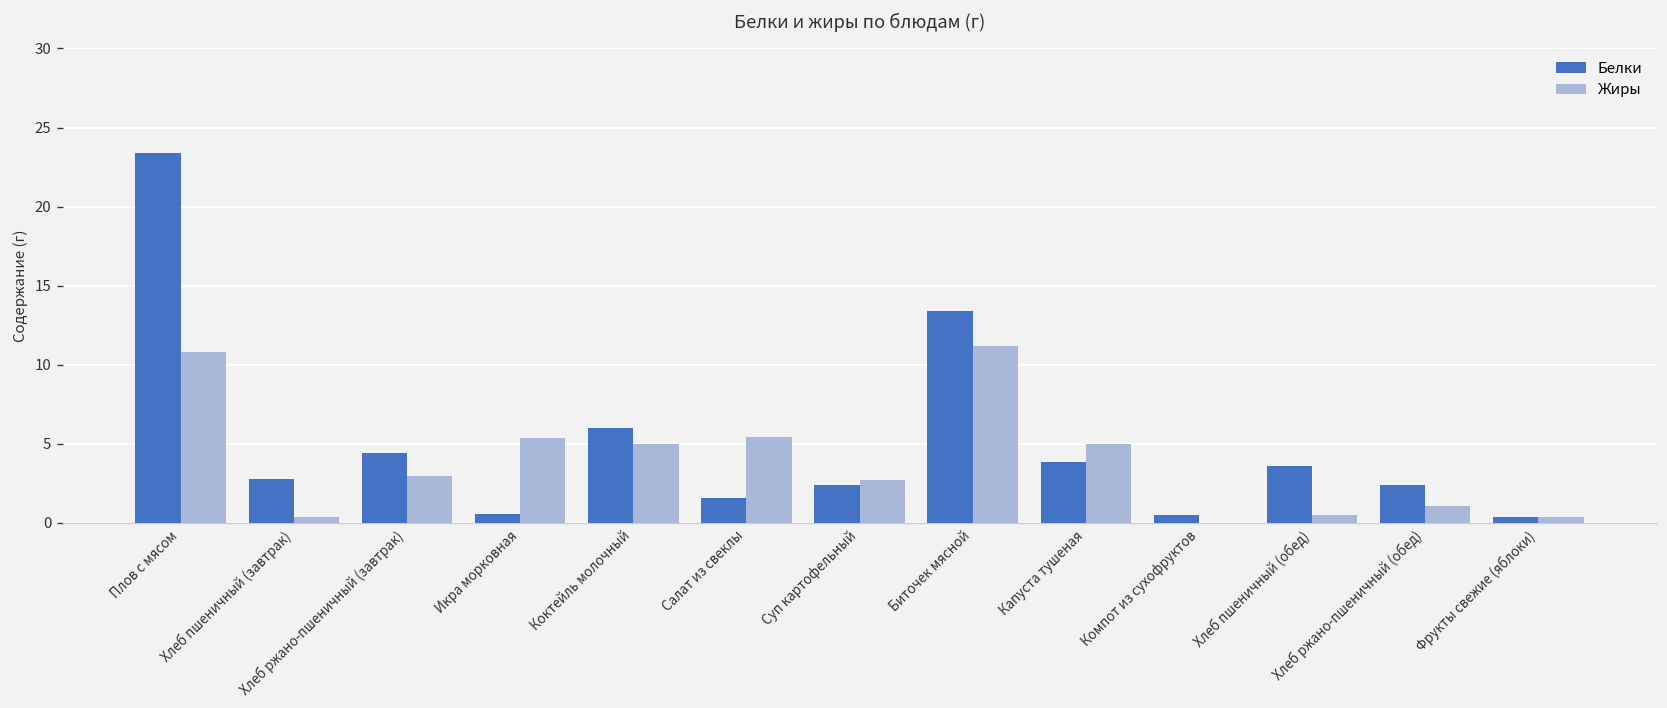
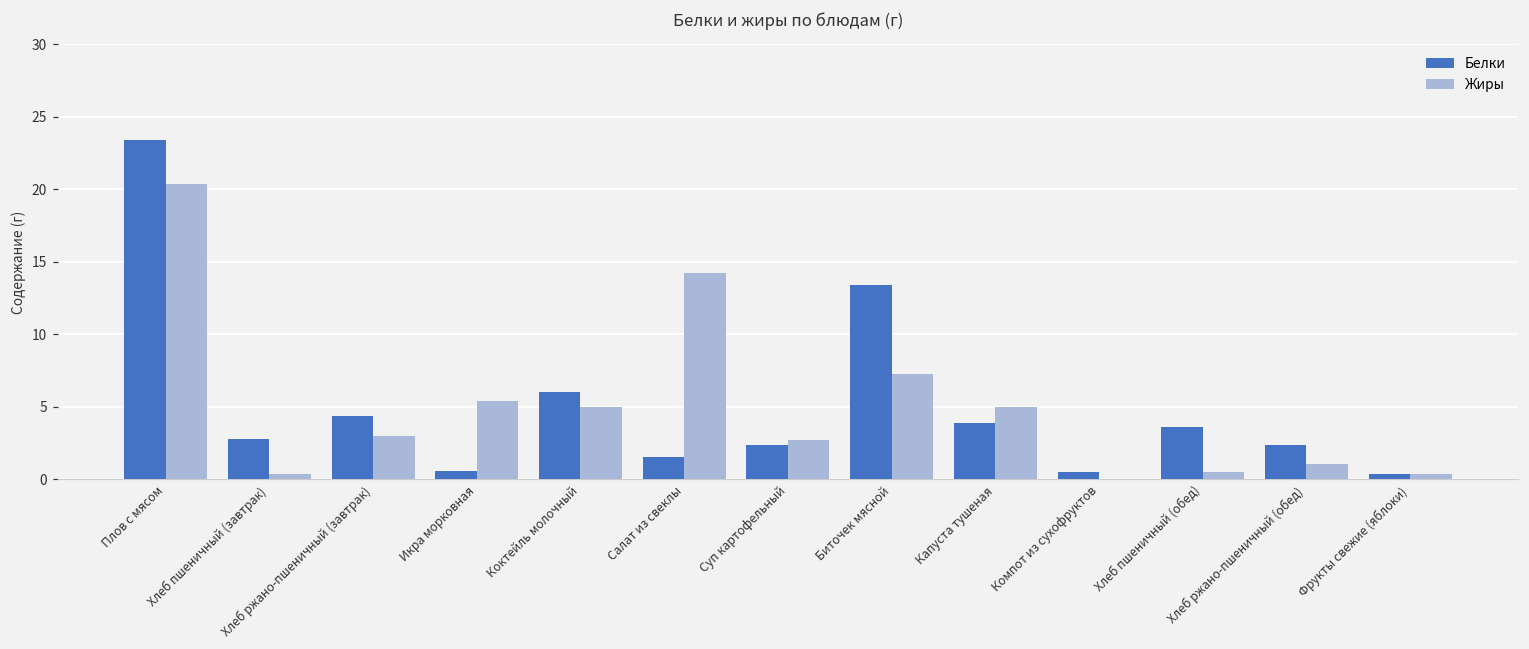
Жиры, Плов с мясом: 10.8 -> 20.4
Жиры, Салат из свеклы: 5.5 -> 14.2
Жиры, Биточек мясной: 11.2 -> 7.3
